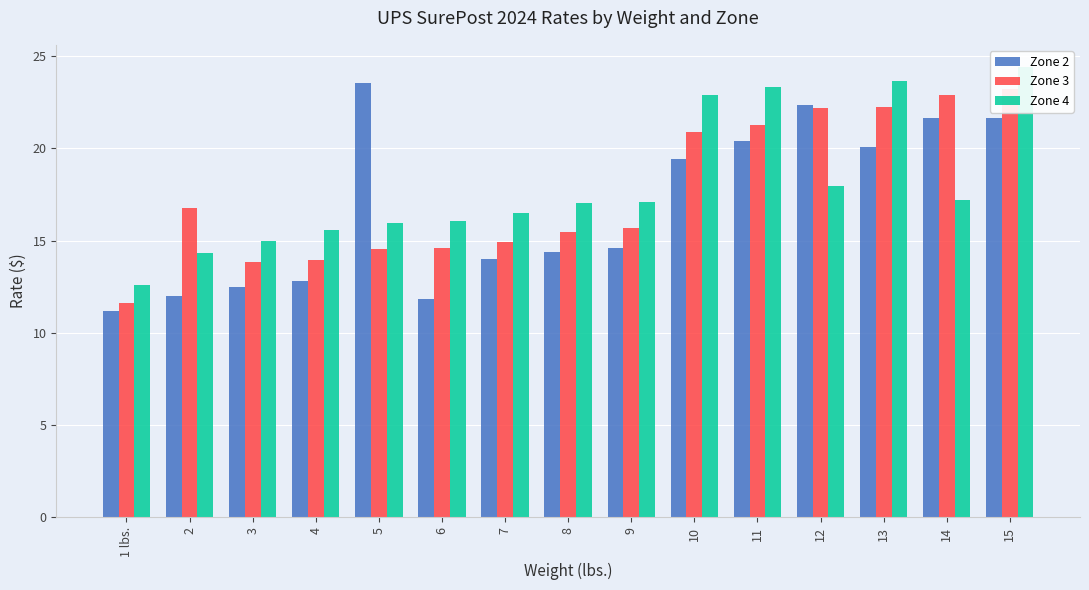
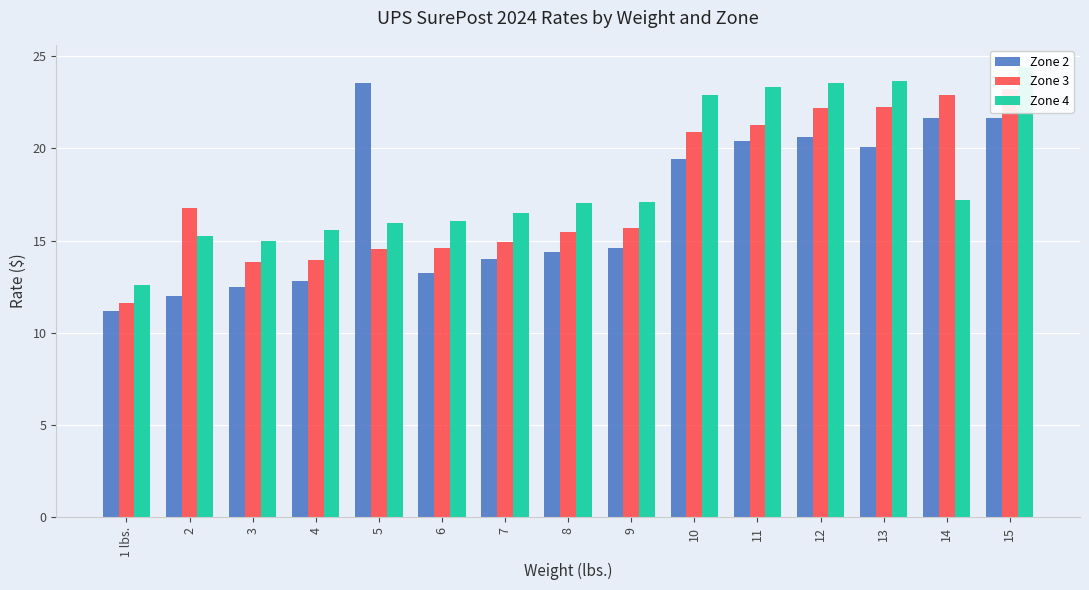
Zone 4, 2: 14.4 -> 15.3
Zone 2, 6: 11.9 -> 13.3
Zone 2, 12: 22.4 -> 20.7
Zone 4, 12: 17.9 -> 23.5
